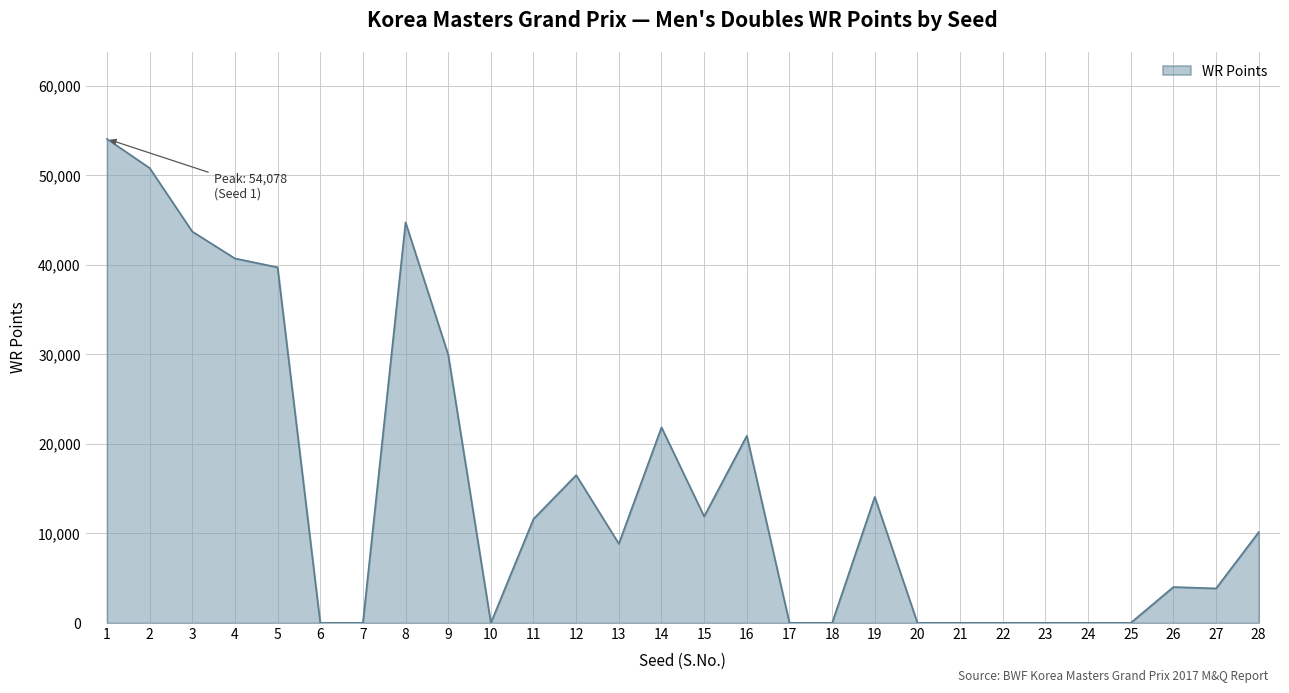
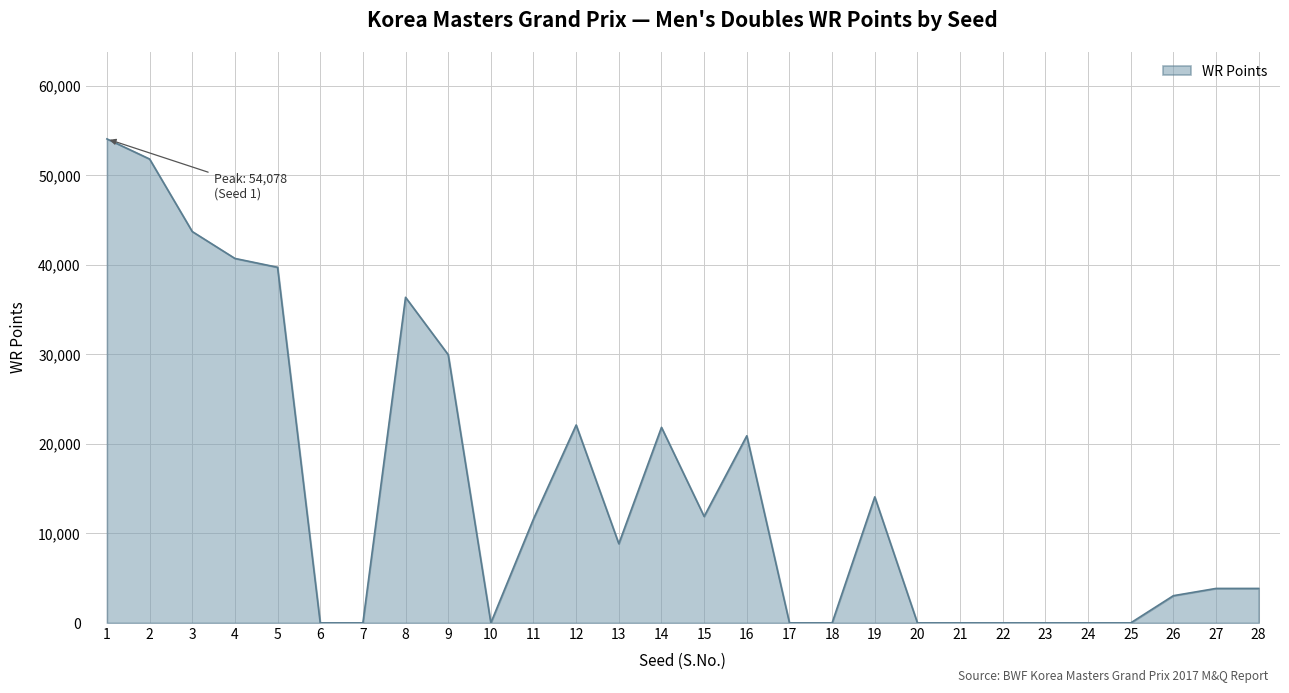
2: 51,000 -> 52,000
8: 45,000 -> 36,000
12: 17,000 -> 22,000
26: 4,000 -> 3,000
28: 10,000 -> 4,000
